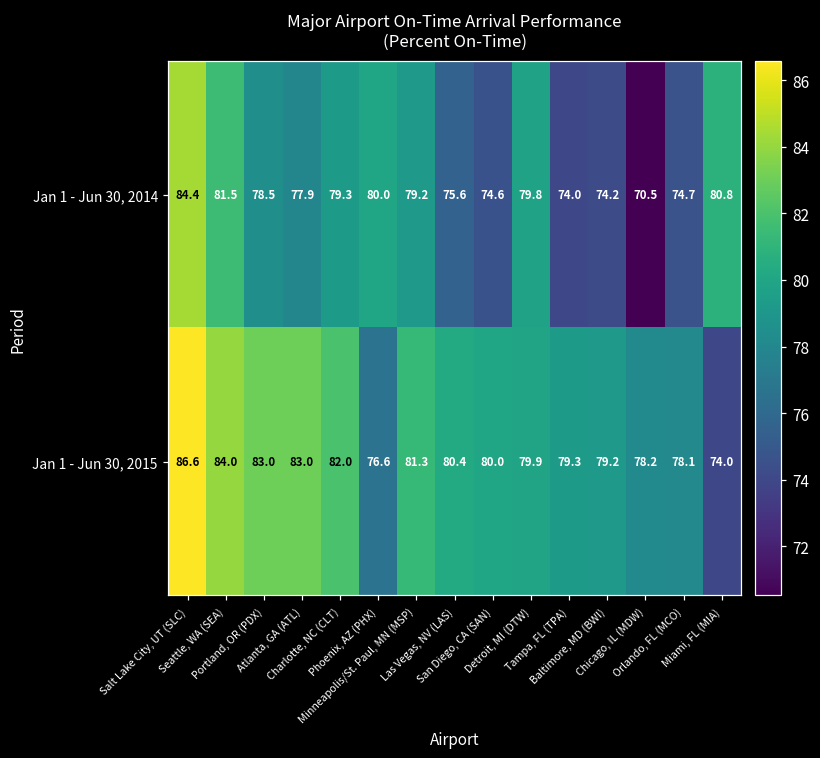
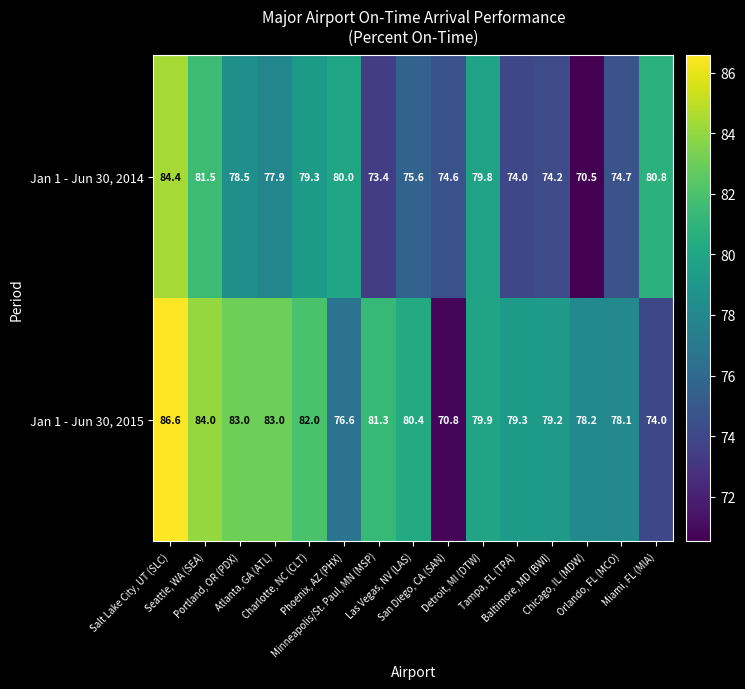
Jan 1 - Jun 30, 2014, Minneapolis/St. Paul, MN (MSP): 79.2 -> 73.4
Jan 1 - Jun 30, 2015, San Diego, CA (SAN): 80.0 -> 70.8
